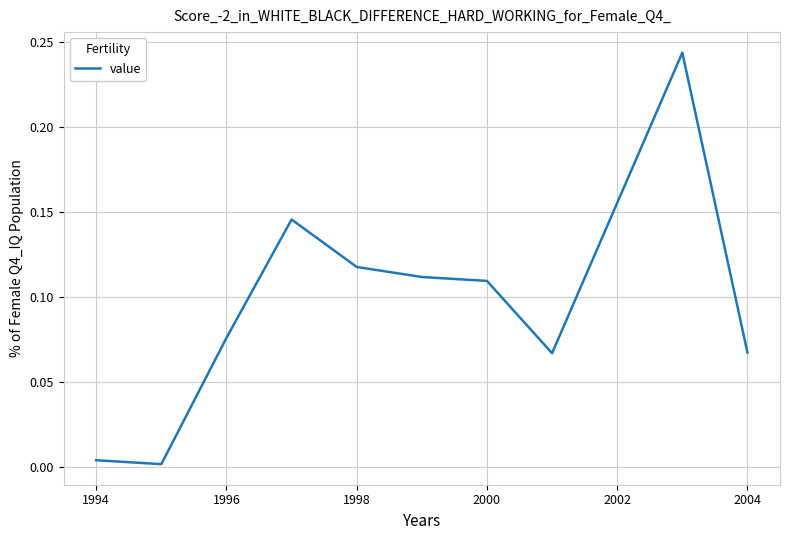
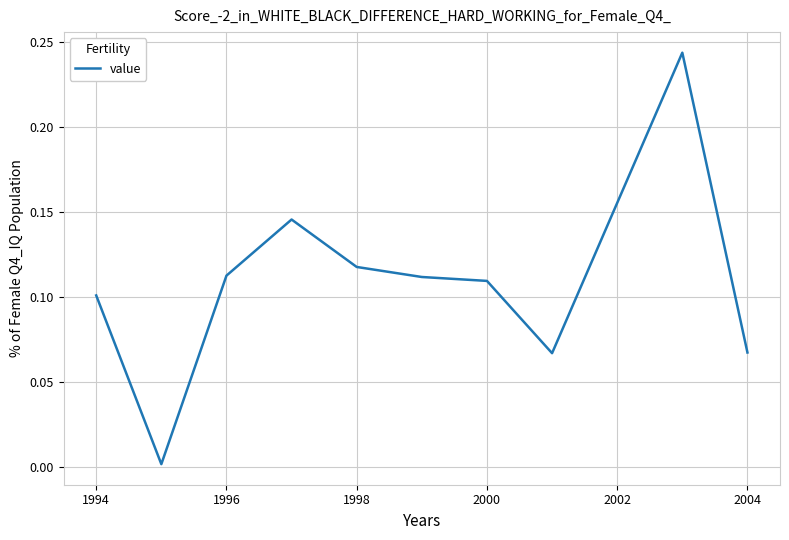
1994: 0.004 -> 0.101
1996: 0.076 -> 0.113
